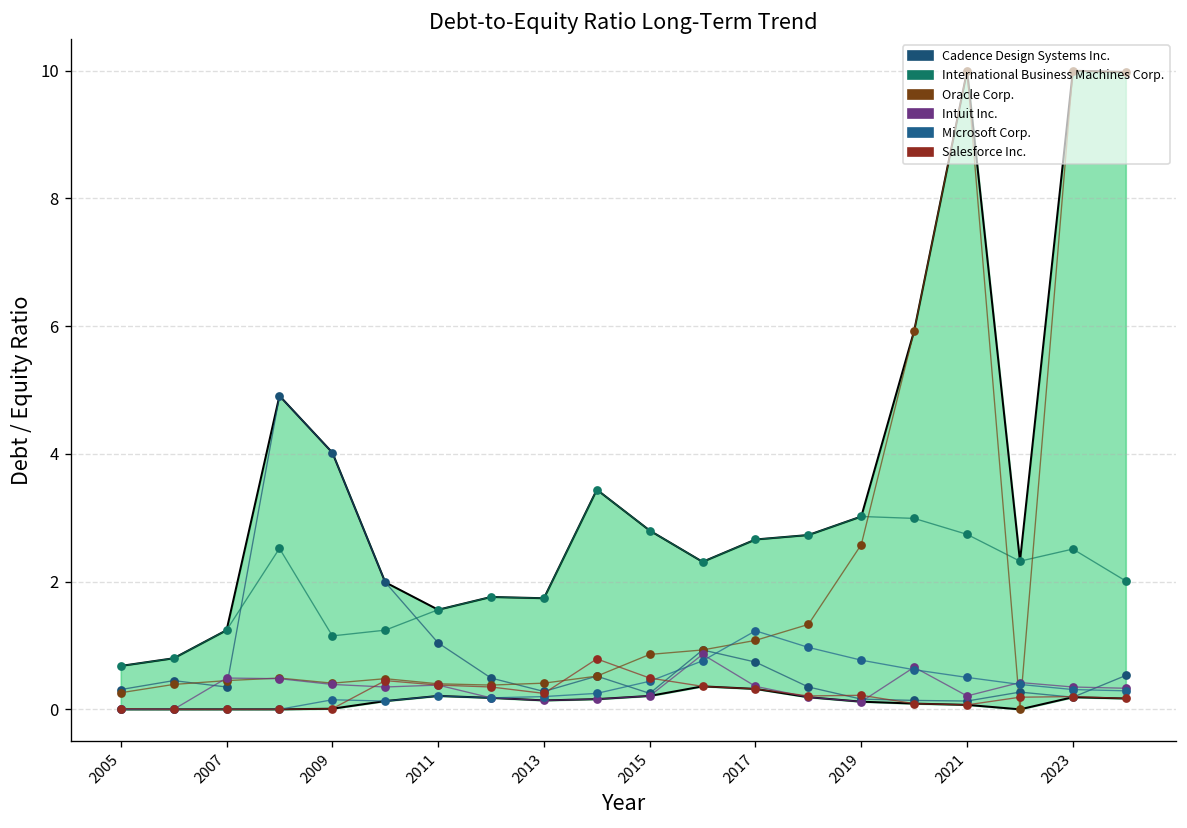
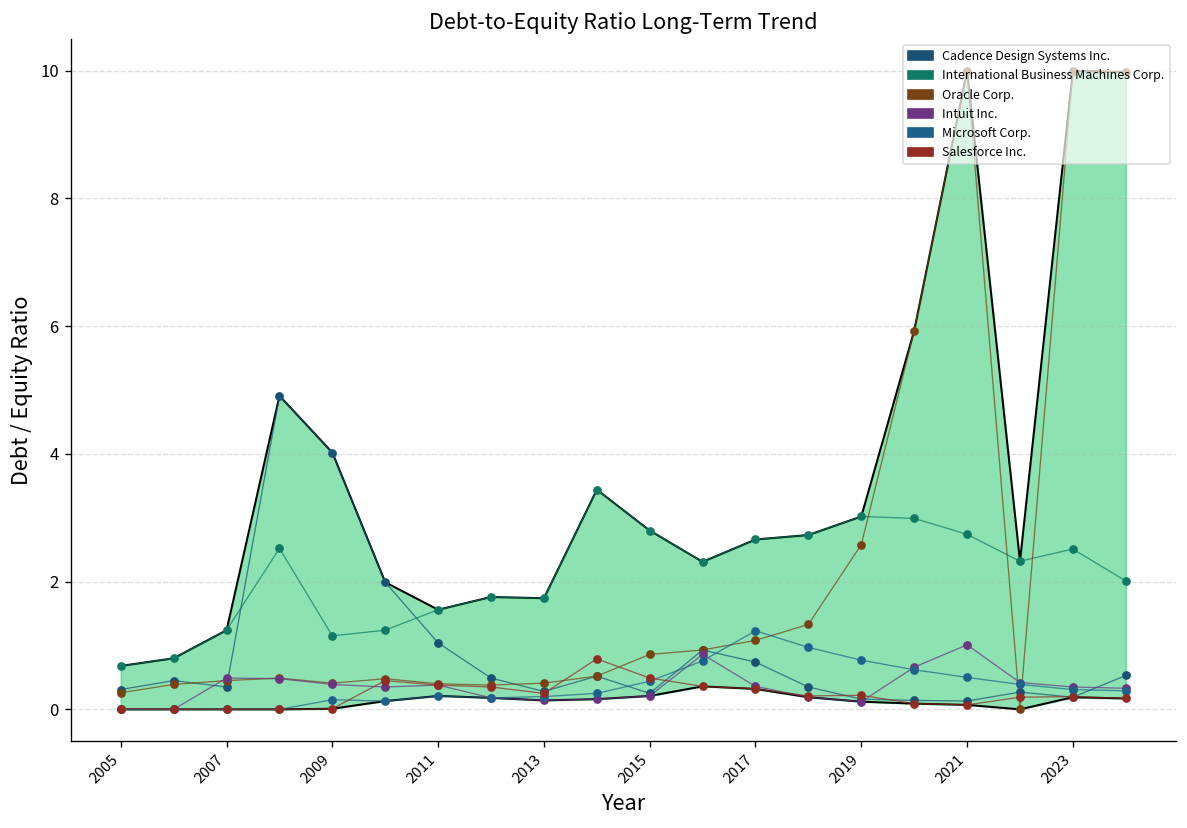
Intuit Inc., 2021: 0.2 -> 1.0
